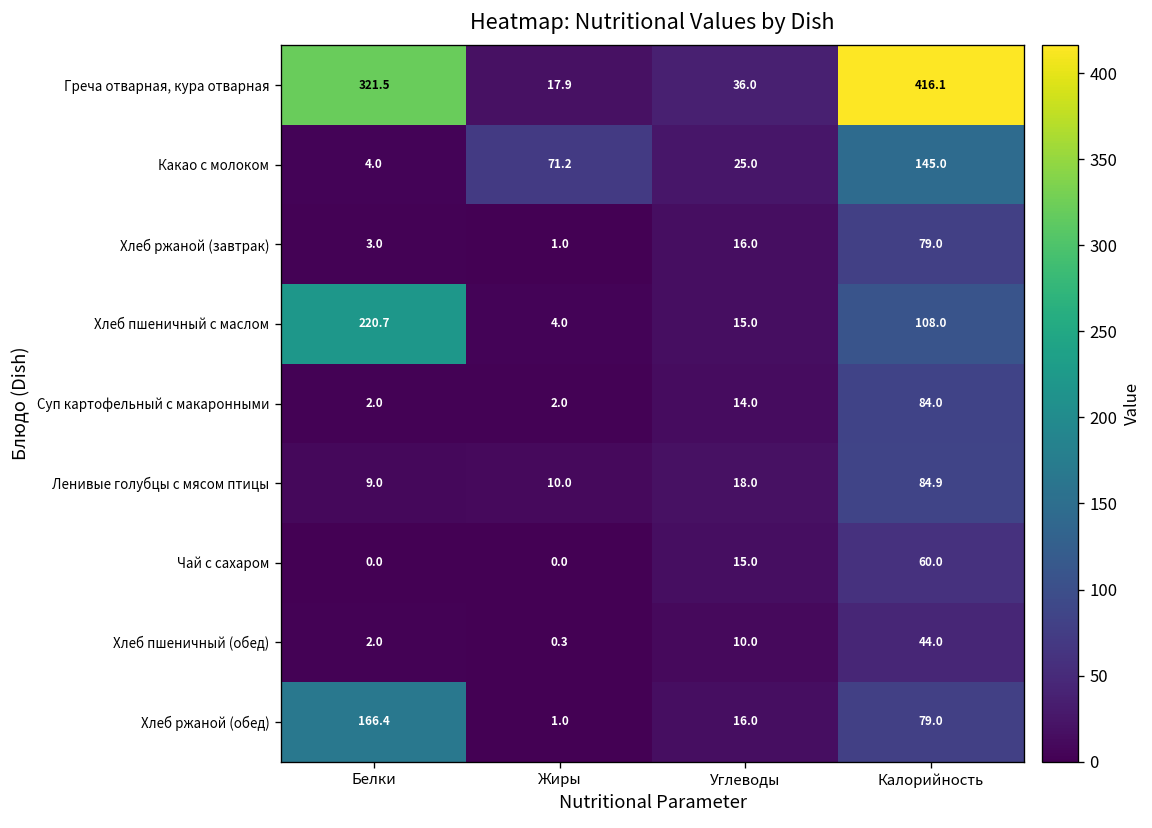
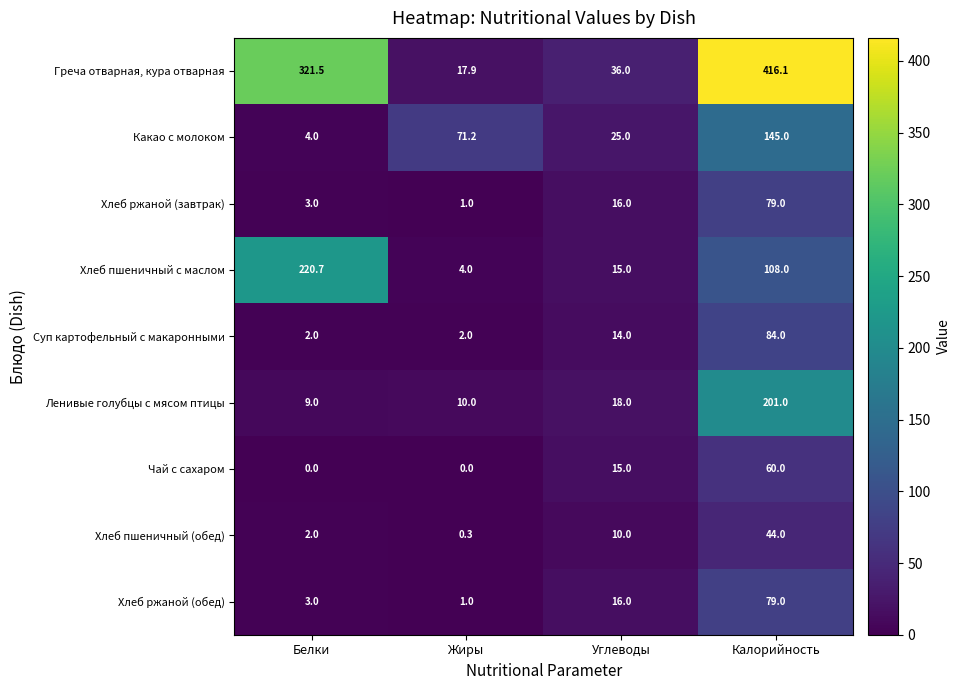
Ленивые голубцы с мясом птицы, Калорийность: 84.9 -> 201.0
Хлеб ржаной (обед), Белки: 166.4 -> 3.0
